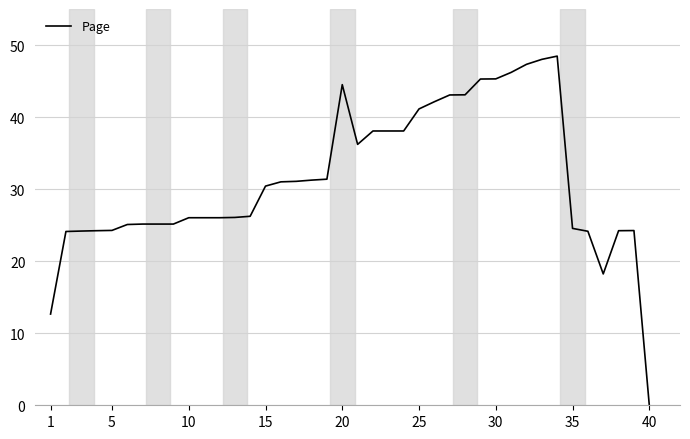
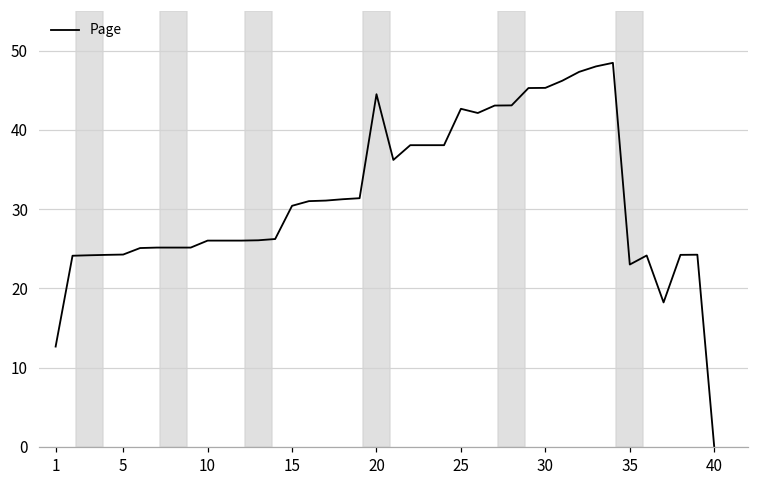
25: 41 -> 43
35: 25 -> 23
